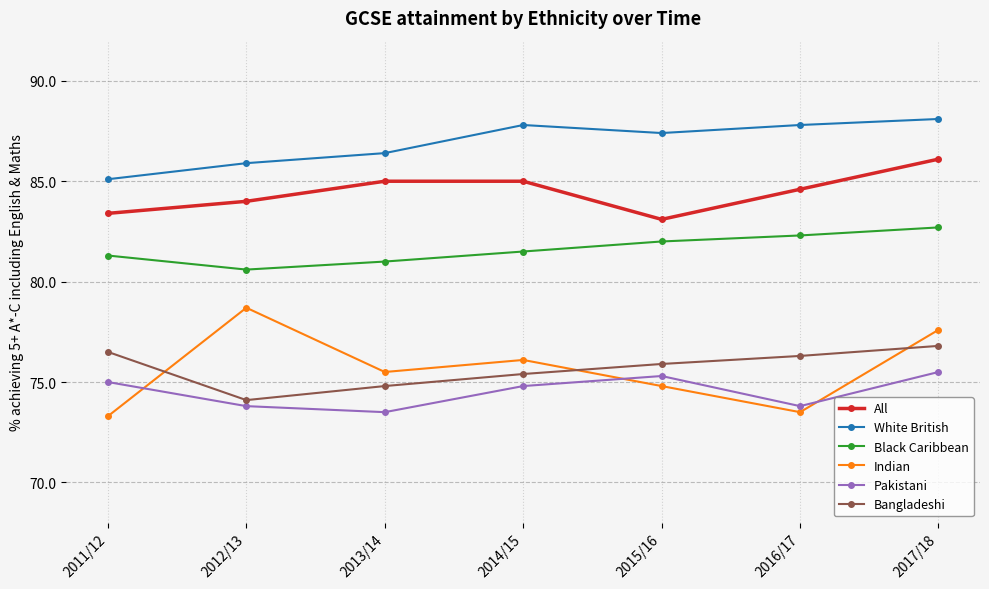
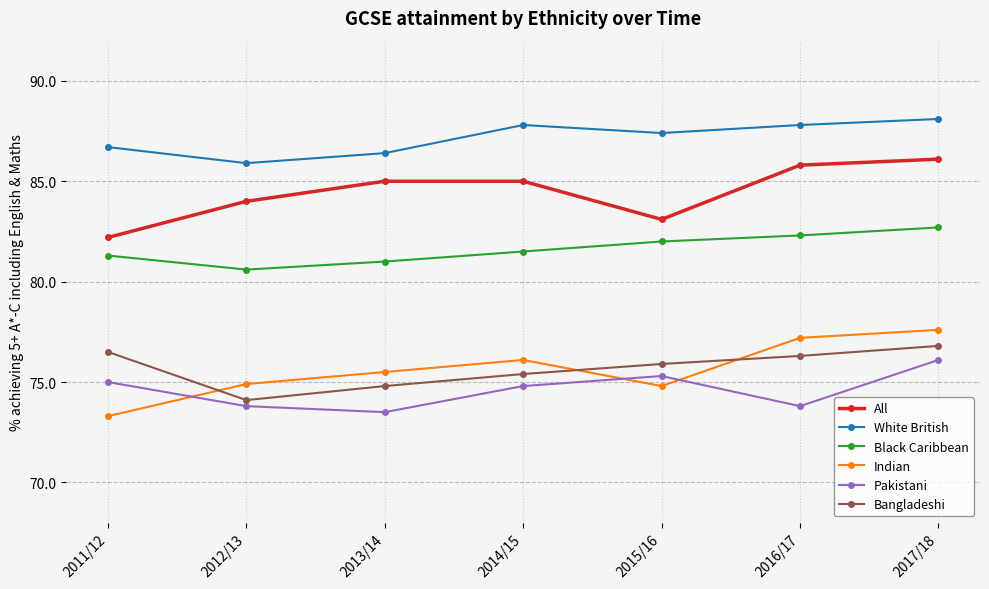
All, 2011/12: 83.4 -> 82.2
White British, 2011/12: 85.1 -> 86.7
Indian, 2012/13: 78.7 -> 74.9
All, 2016/17: 84.6 -> 85.8
Indian, 2016/17: 73.5 -> 77.2
Pakistani, 2017/18: 75.5 -> 76.1
